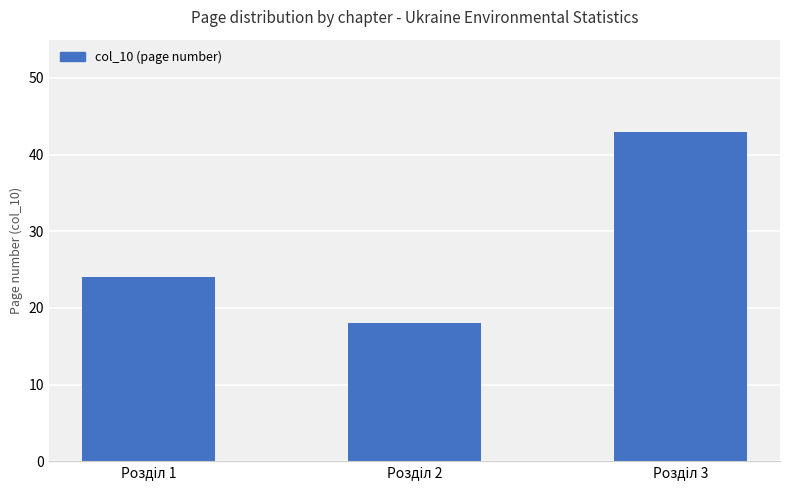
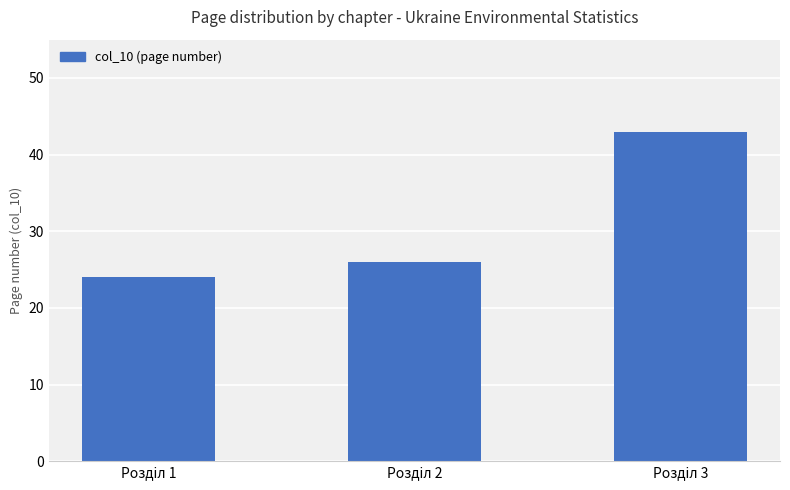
Розділ 2: 18 -> 26
